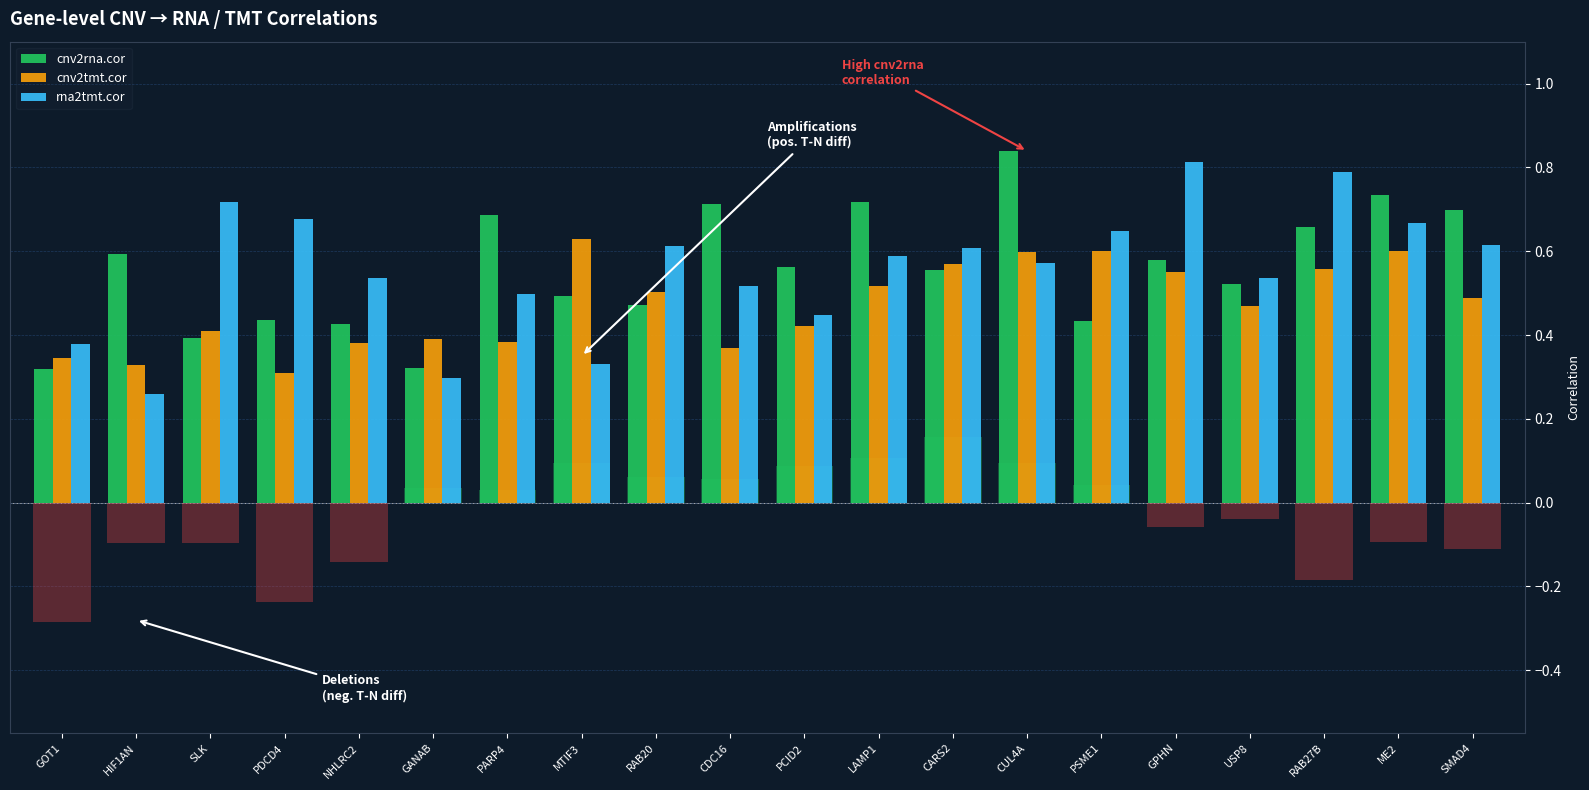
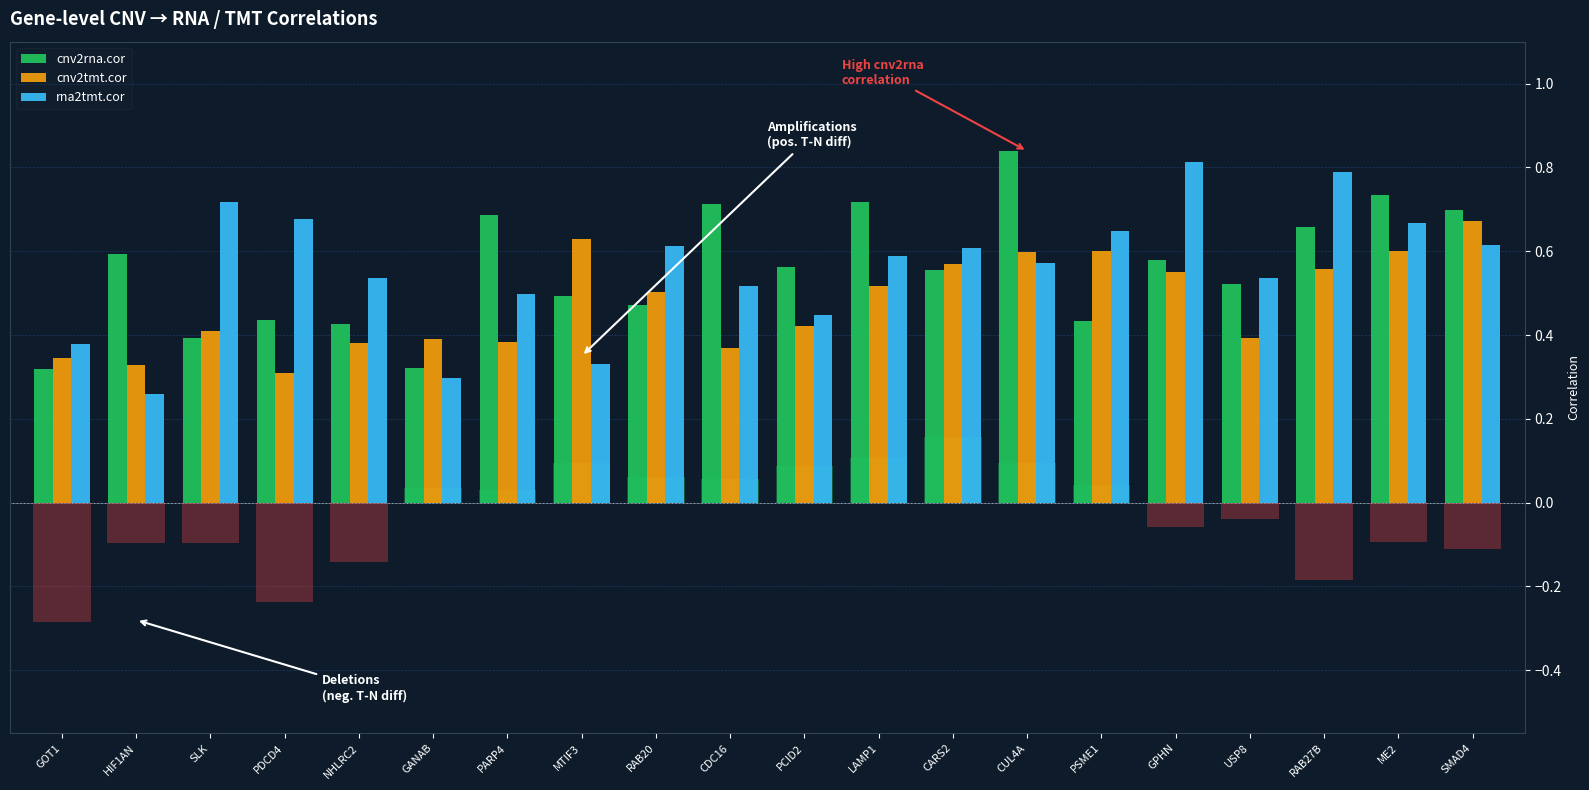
cnv2tmt.cor, USP8: 0.47 -> 0.39
cnv2tmt.cor, SMAD4: 0.49 -> 0.67
